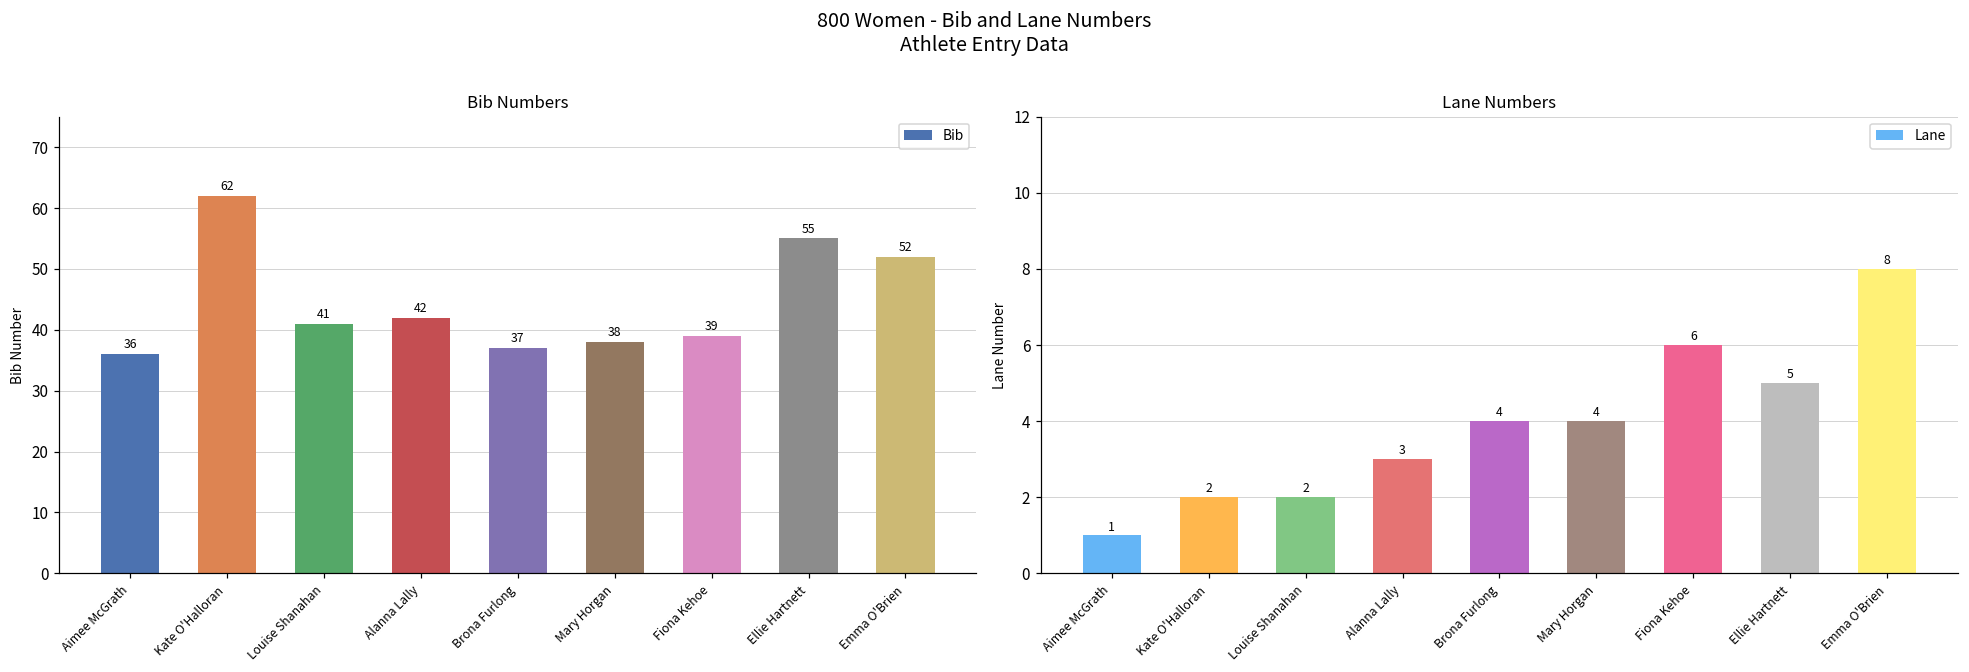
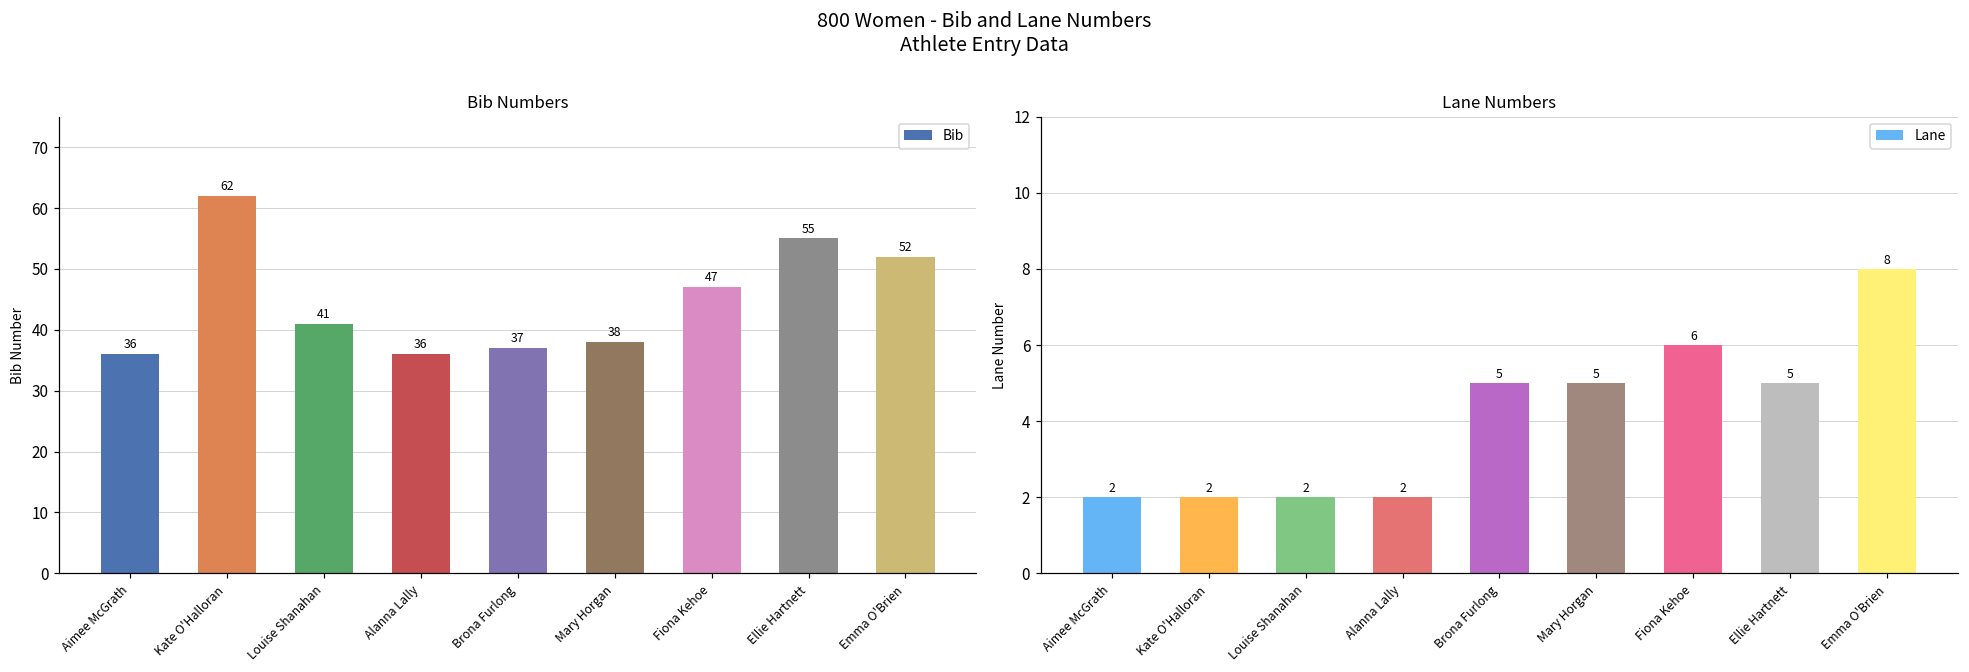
Bib Numbers, Alanna Lally: 42 -> 36
Bib Numbers, Fiona Kehoe: 39 -> 47
Lane Numbers, Aimee McGrath: 1 -> 2
Lane Numbers, Alanna Lally: 3 -> 2
Lane Numbers, Brona Furlong: 4 -> 5
Lane Numbers, Mary Horgan: 4 -> 5
